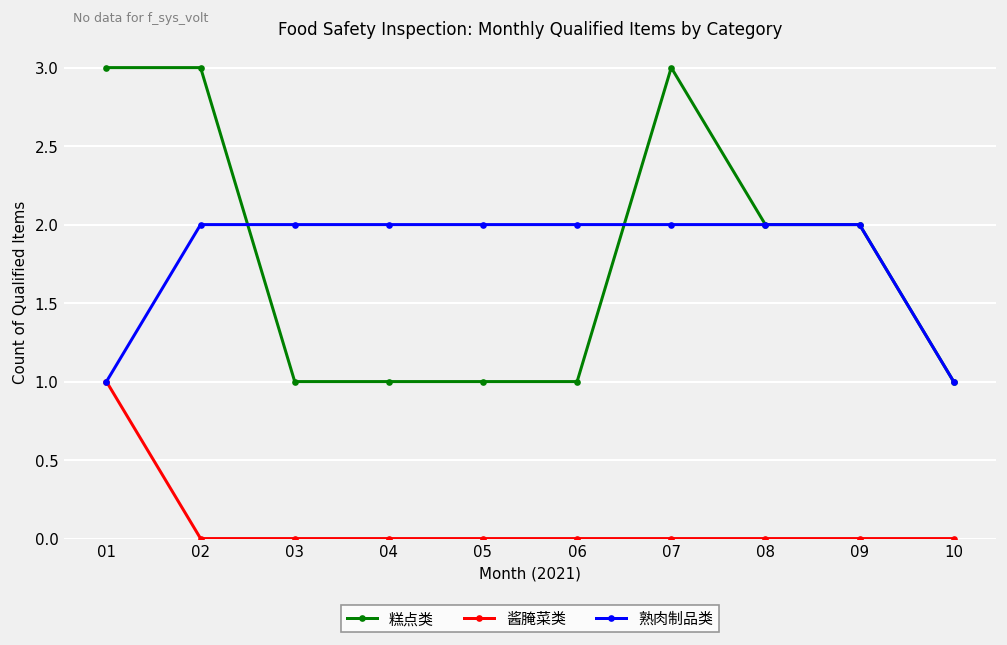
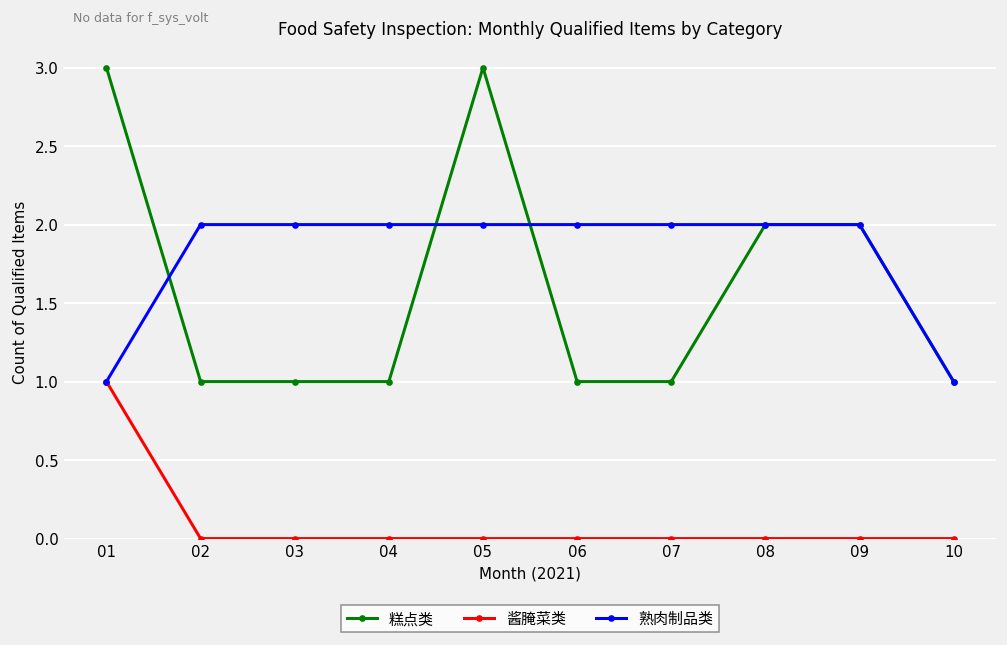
糕点类, 02: 3 -> 1
糕点类, 05: 1 -> 3
糕点类, 07: 3 -> 1
